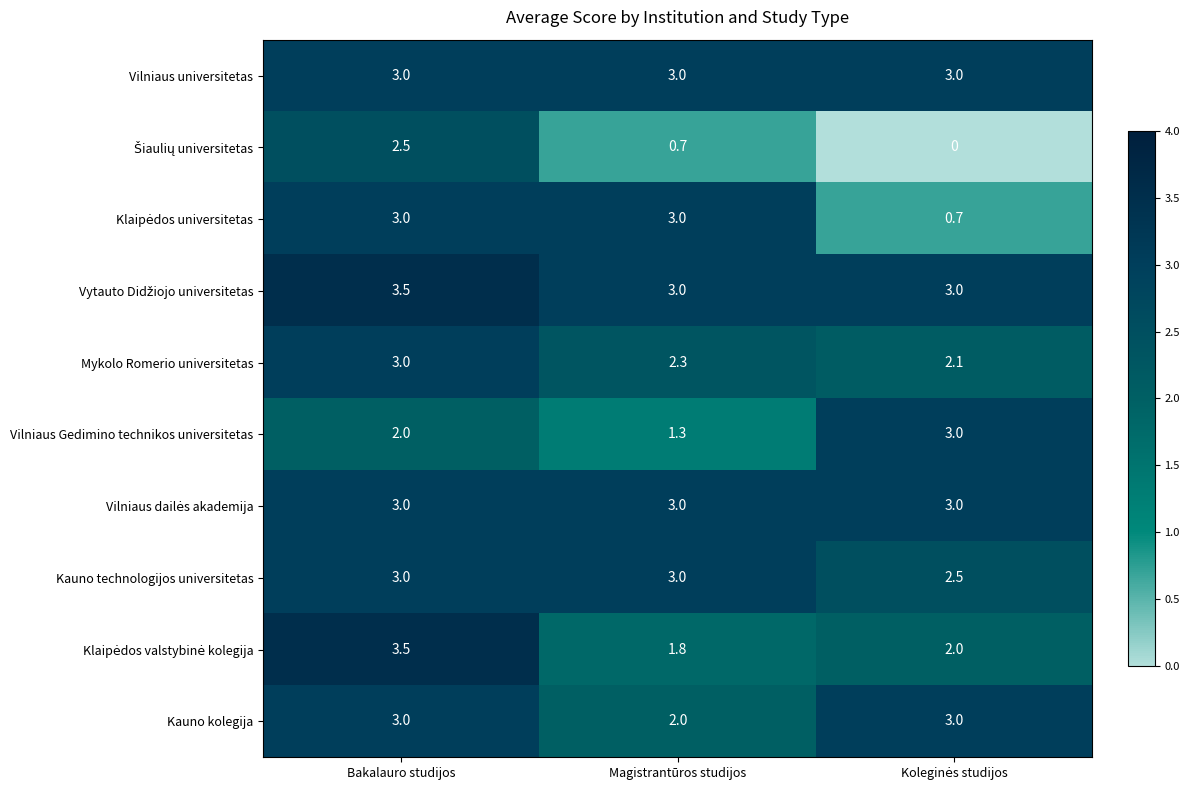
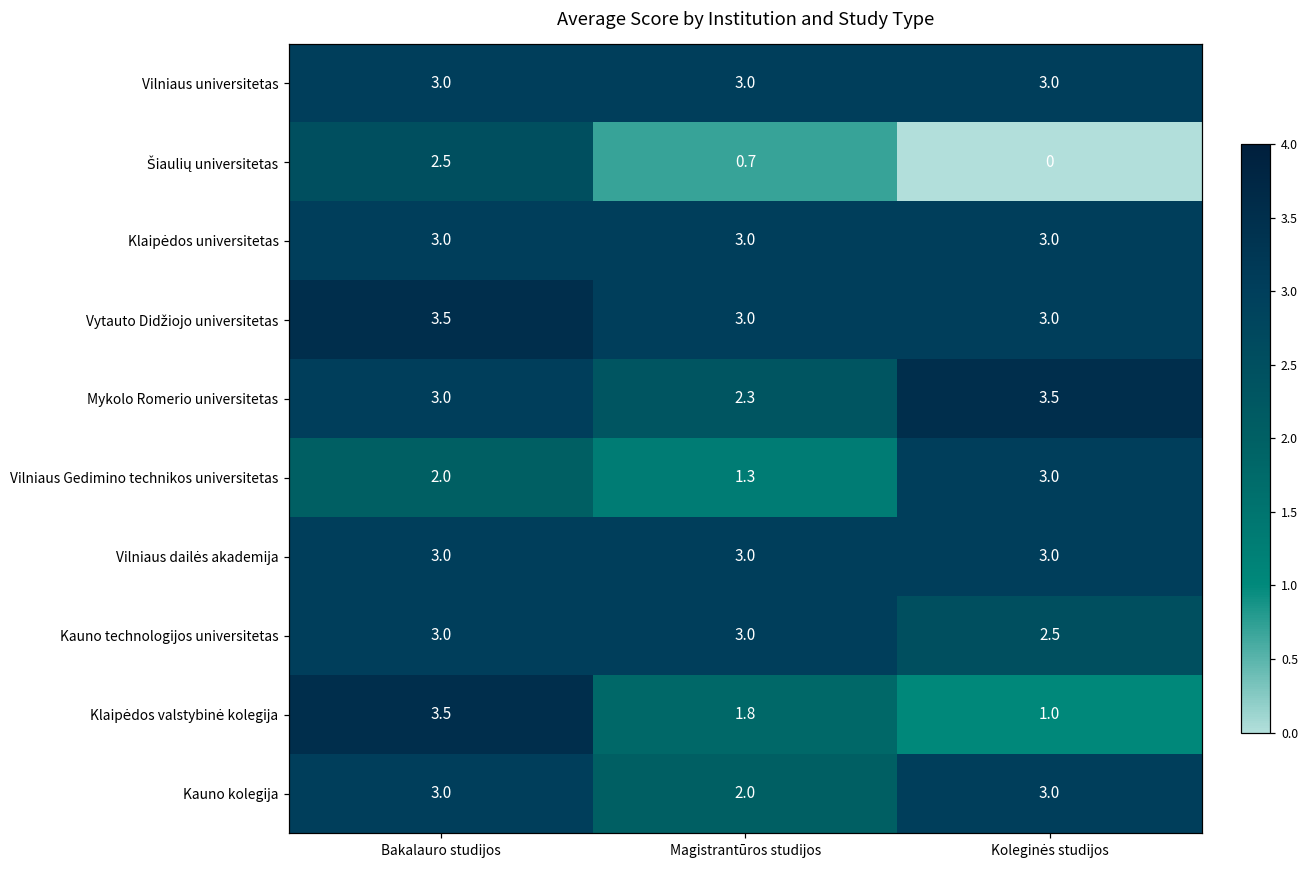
Klaipėdos universitetas, Koleginės studijos: 0.7 -> 3.0
Mykolo Romerio universitetas, Koleginės studijos: 2.1 -> 3.5
Klaipėdos valstybinė kolegija, Koleginės studijos: 2.0 -> 1.0
